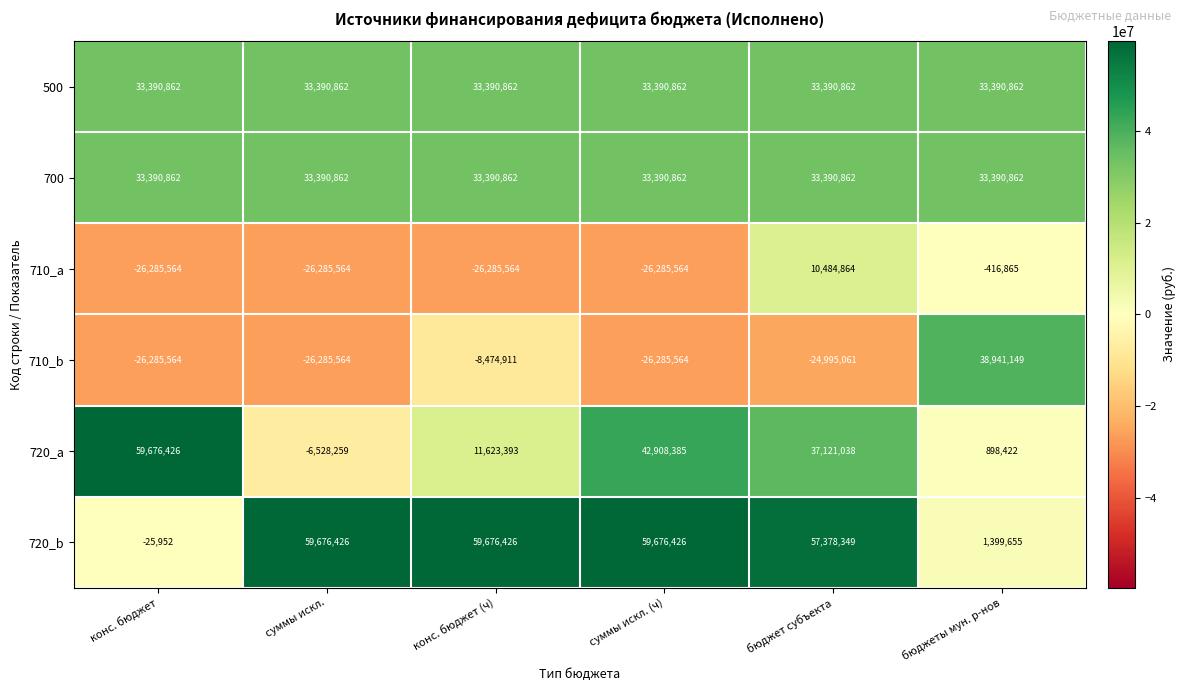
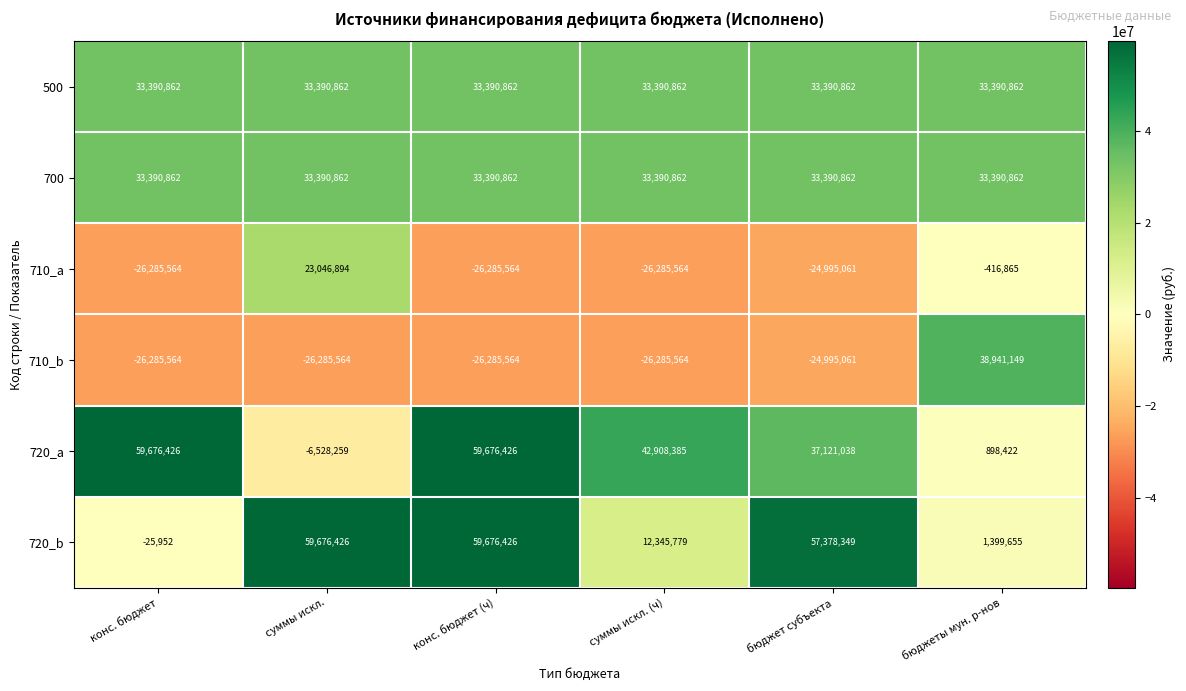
710_a, суммы искл.: -26,285,564 -> 23,046,894
710_a, бюджет субъекта: 10,484,864 -> -24,995,061
710_b, конс. бюджет (ч): -8,474,911 -> -26,285,564
720_a, конс. бюджет (ч): 11,623,393 -> 59,676,426
720_b, суммы искл. (ч): 59,676,426 -> 12,345,779
